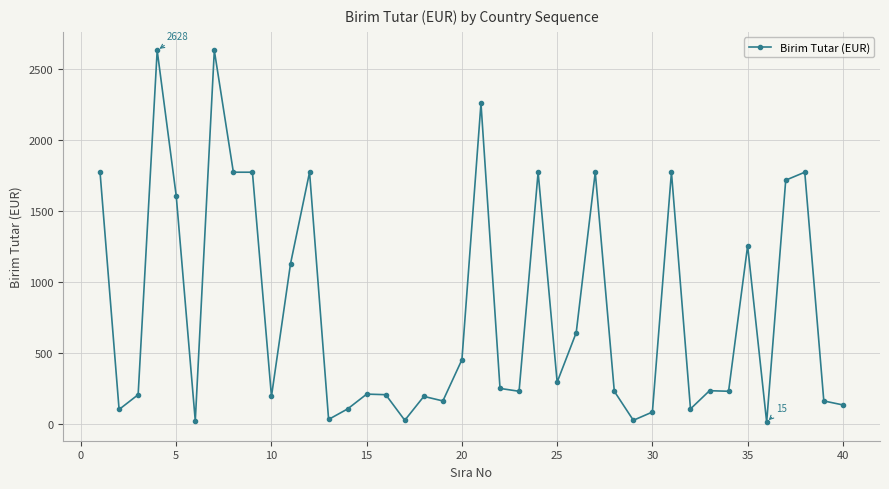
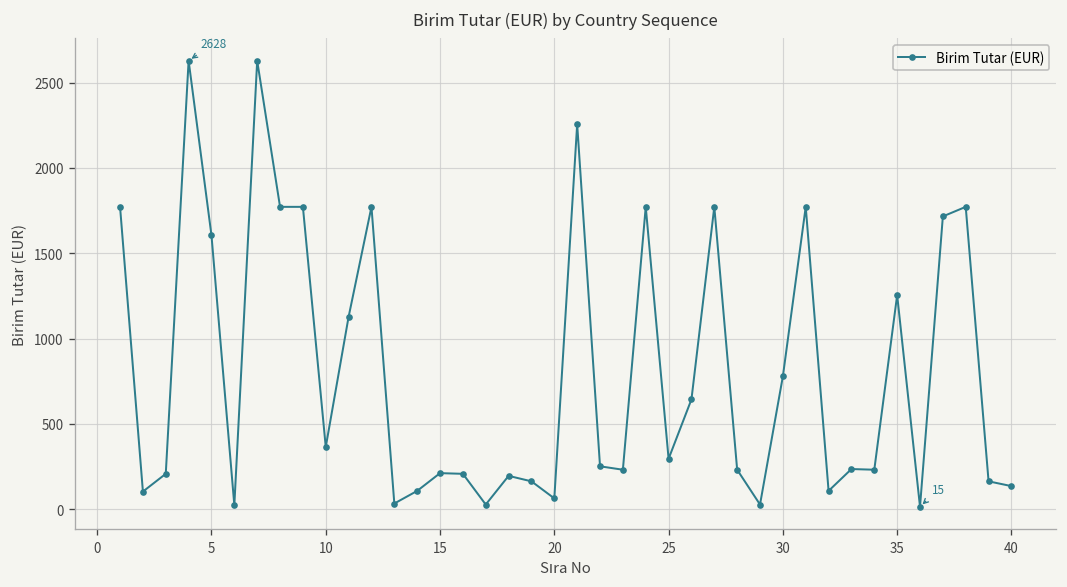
10: 200 -> 370
20: 450 -> 60
30: 90 -> 780
